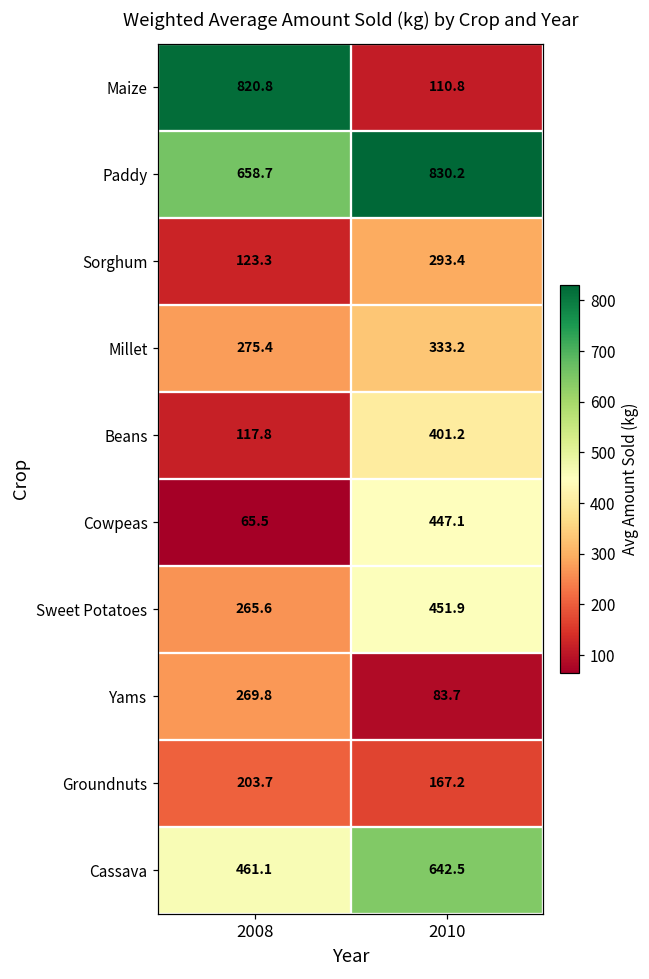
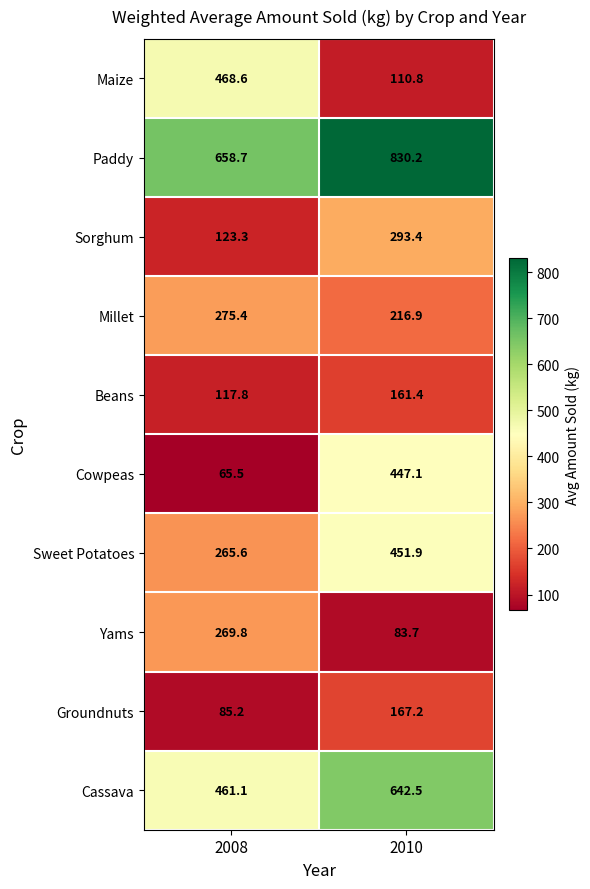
Maize, 2008: 820.8 -> 468.6
Millet, 2010: 333.2 -> 216.9
Beans, 2010: 401.2 -> 161.4
Groundnuts, 2008: 203.7 -> 85.2
